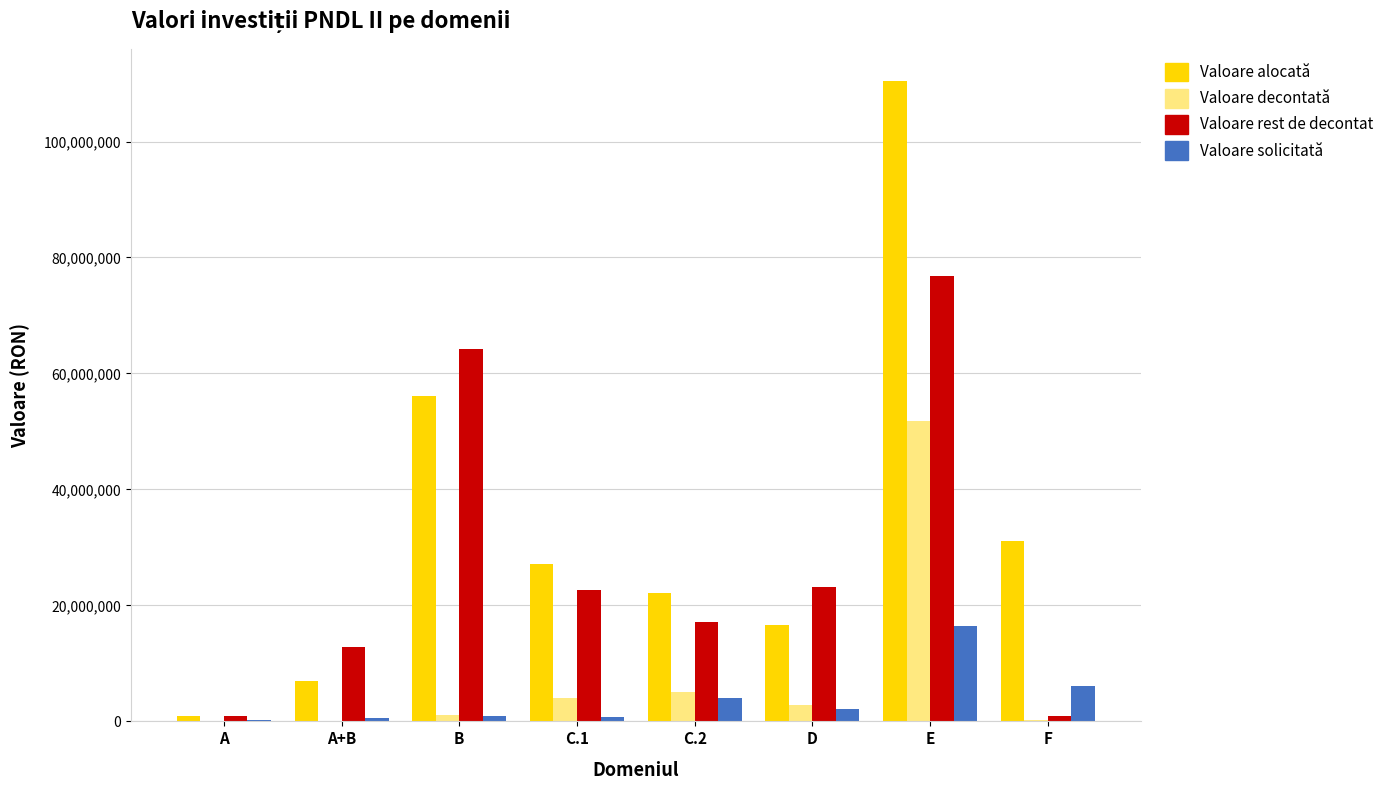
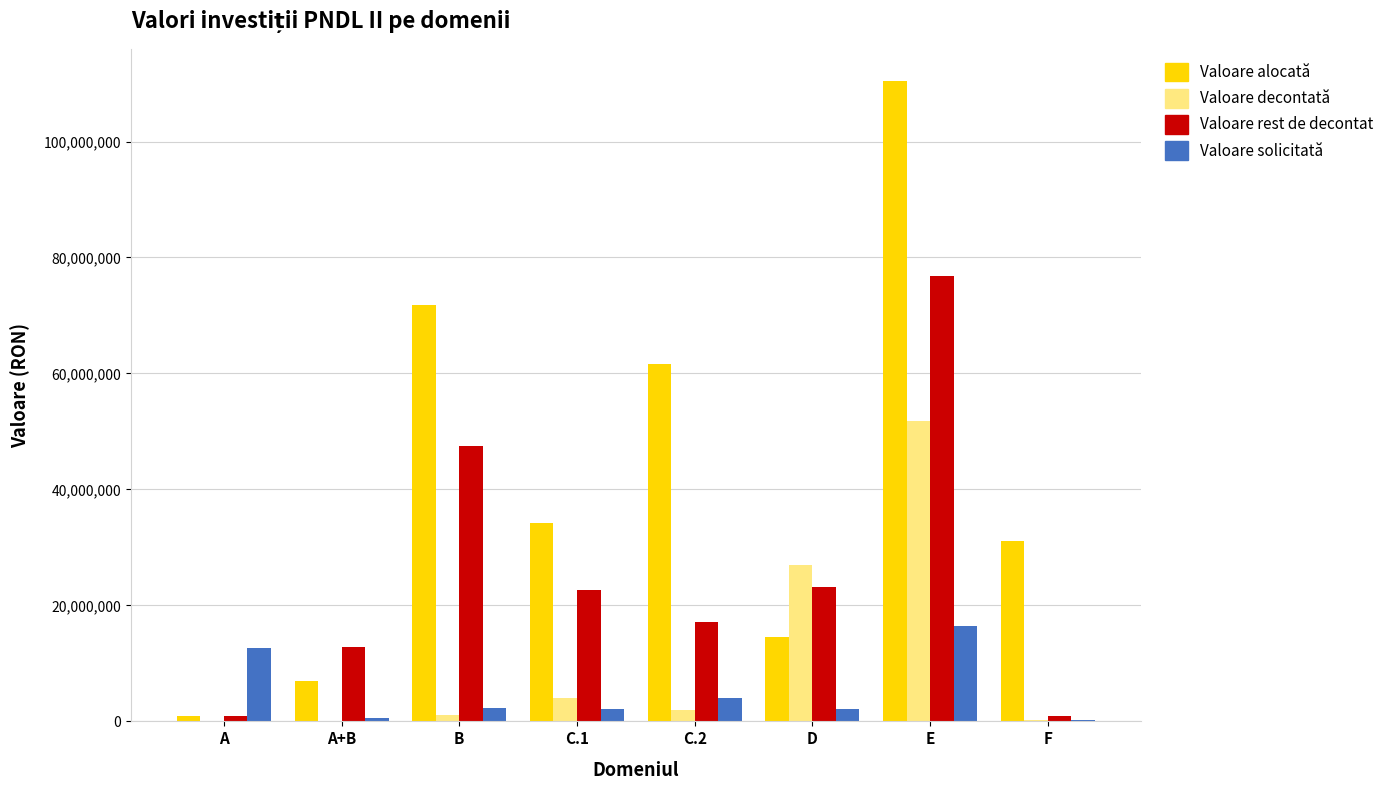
Valoare solicitată, A: 0 -> 13,000,000
Valoare alocată, B: 56,000,000 -> 72,000,000
Valoare rest de decontat, B: 64,000,000 -> 47,000,000
Valoare solicitată, B: 1,000,000 -> 2,000,000
Valoare alocată, C.1: 27,000,000 -> 34,000,000
Valoare solicitată, C.1: 1,000,000 -> 2,000,000
Valoare alocată, C.2: 22,000,000 -> 62,000,000
Valoare decontată, C.2: 5,000,000 -> 2,000,000
Valoare alocată, D: 17,000,000 -> 15,000,000
Valoare decontată, D: 3,000,000 -> 27,000,000
Valoare solicitată, F: 6,000,000 -> 0
